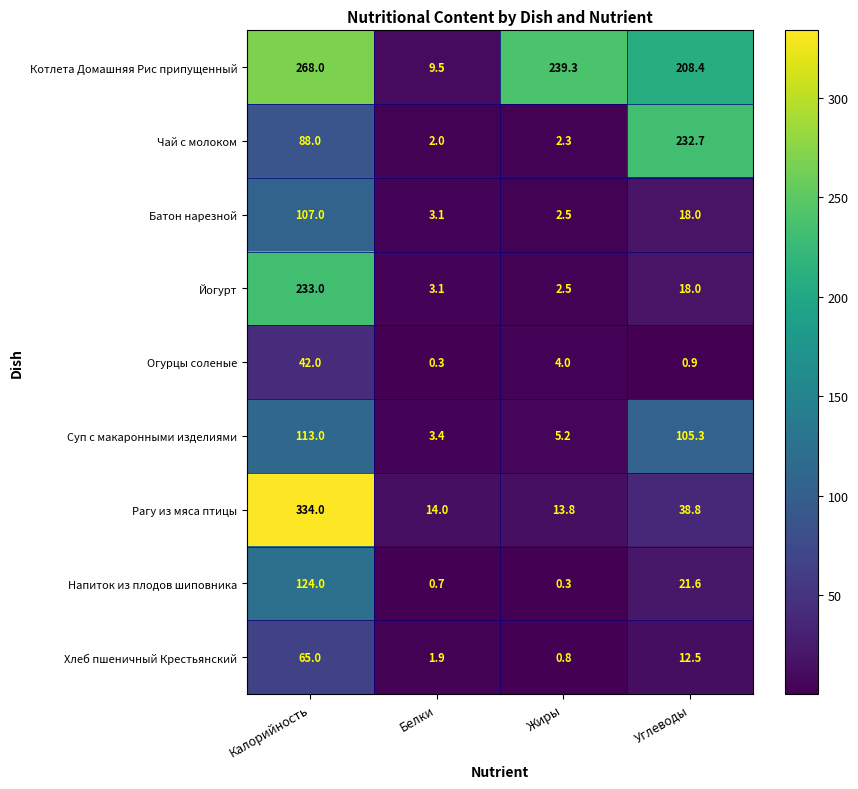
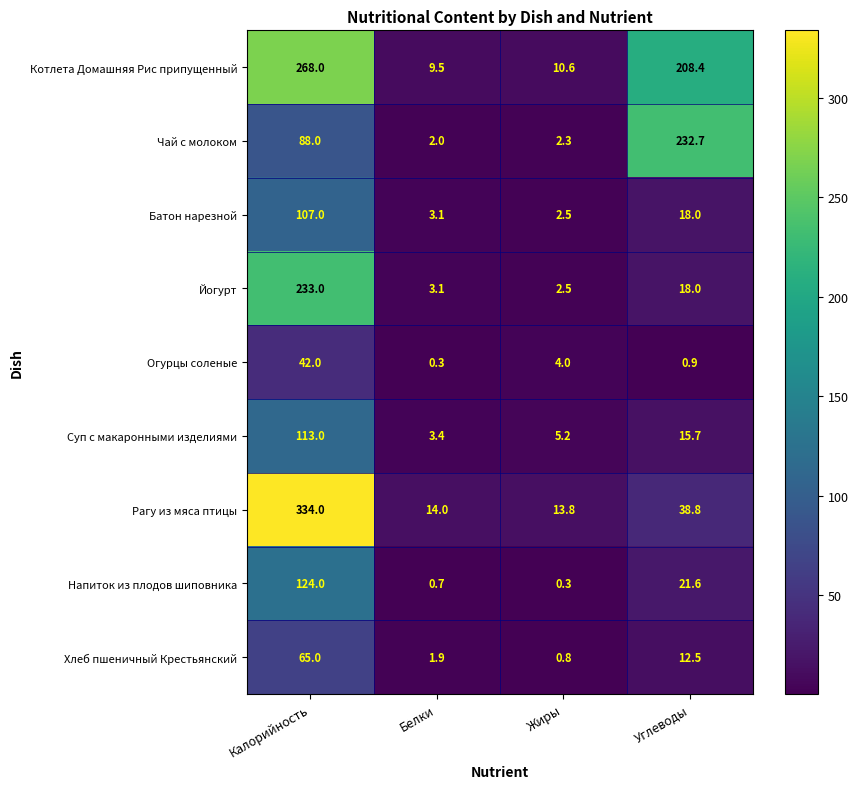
Котлета Домашняя Рис припущенный, Жиры: 239.3 -> 10.6
Суп с макаронными изделиями, Углеводы: 105.3 -> 15.7
